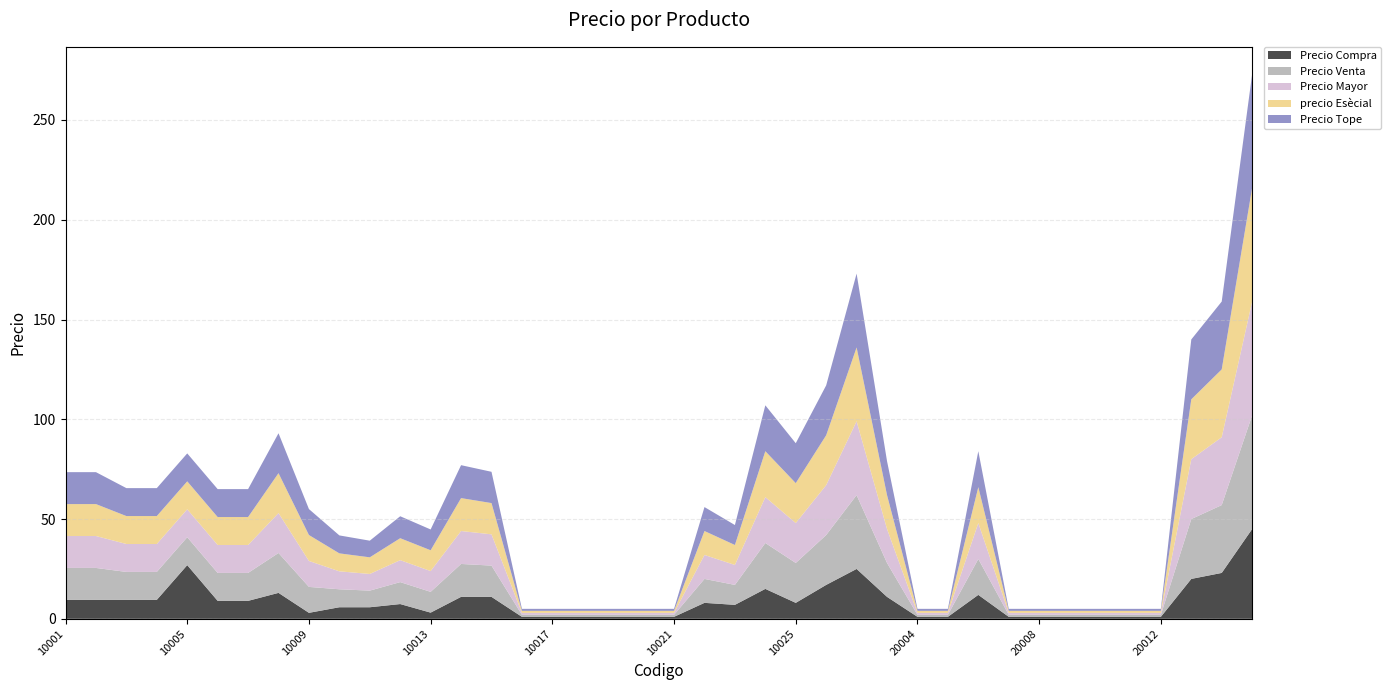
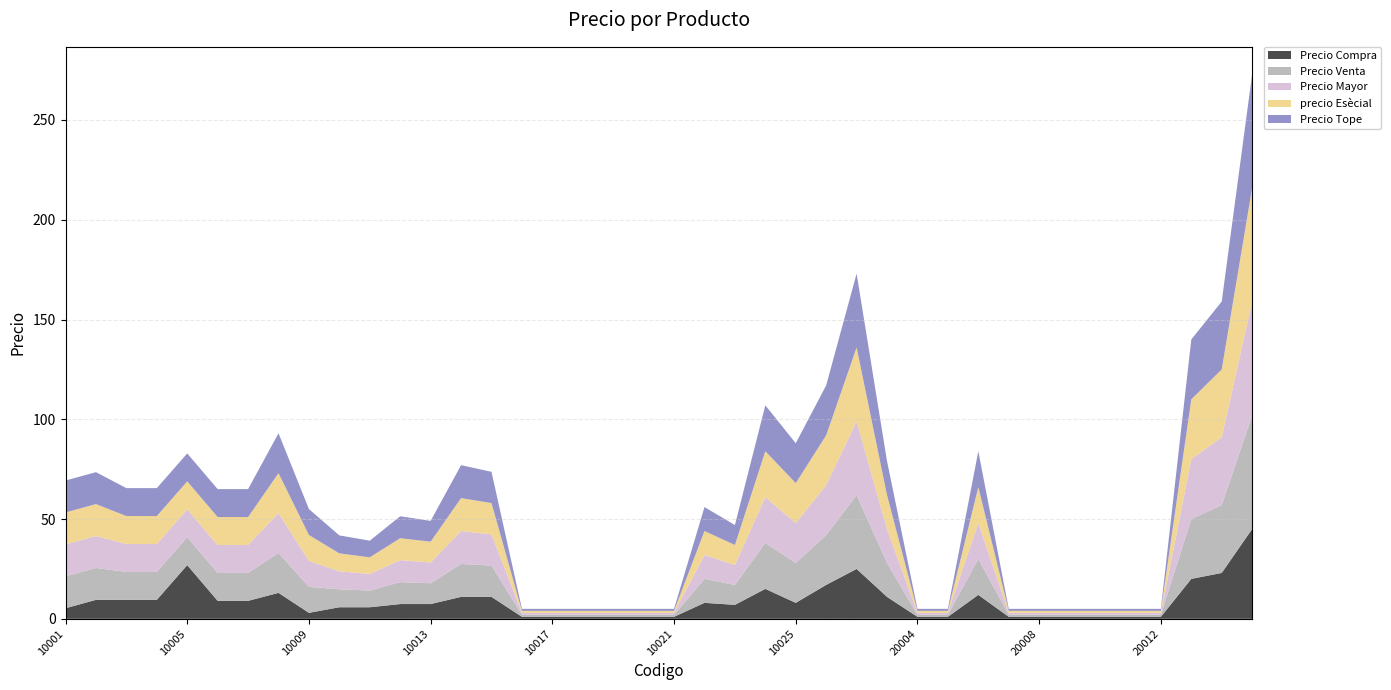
Precio Compra, 10001: 10 -> 5
Precio Compra, 10013: 3 -> 7
